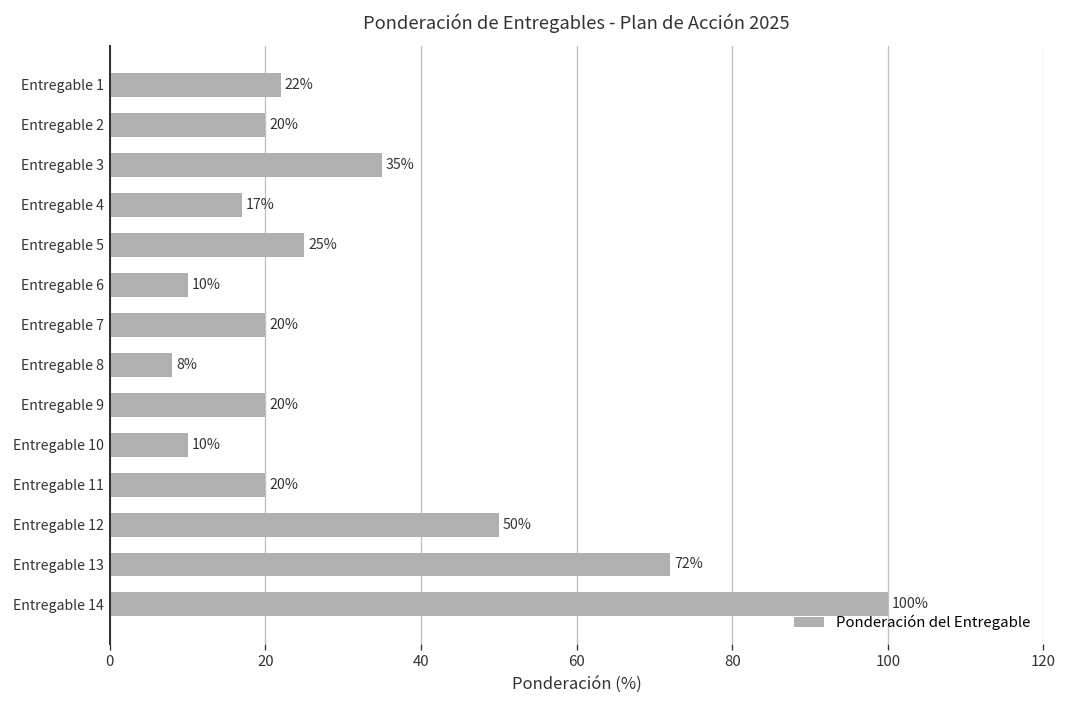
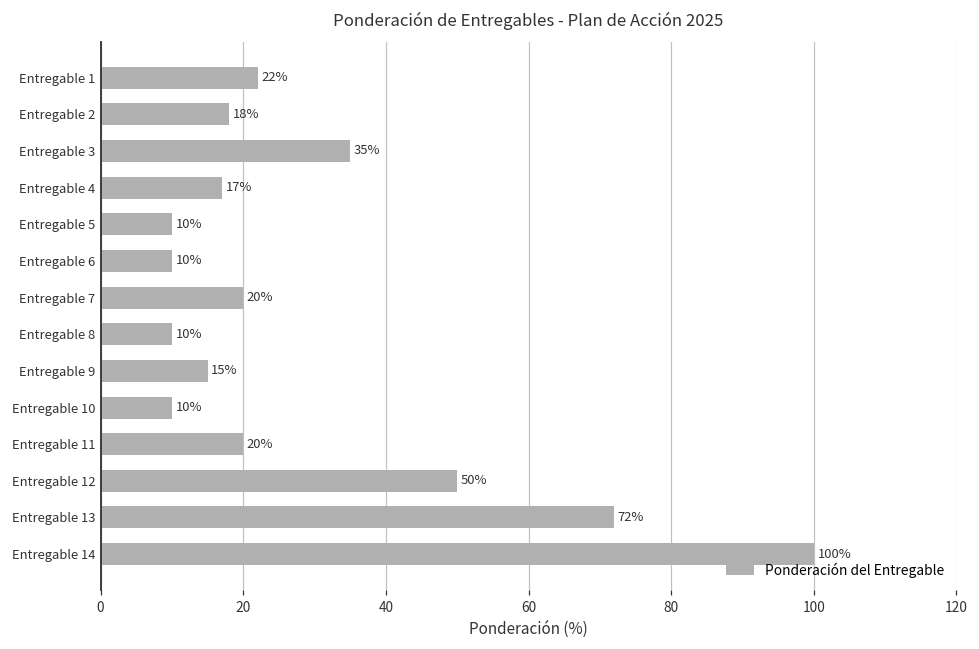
Entregable 2: 20% -> 18%
Entregable 5: 25% -> 10%
Entregable 8: 8% -> 10%
Entregable 9: 20% -> 15%
